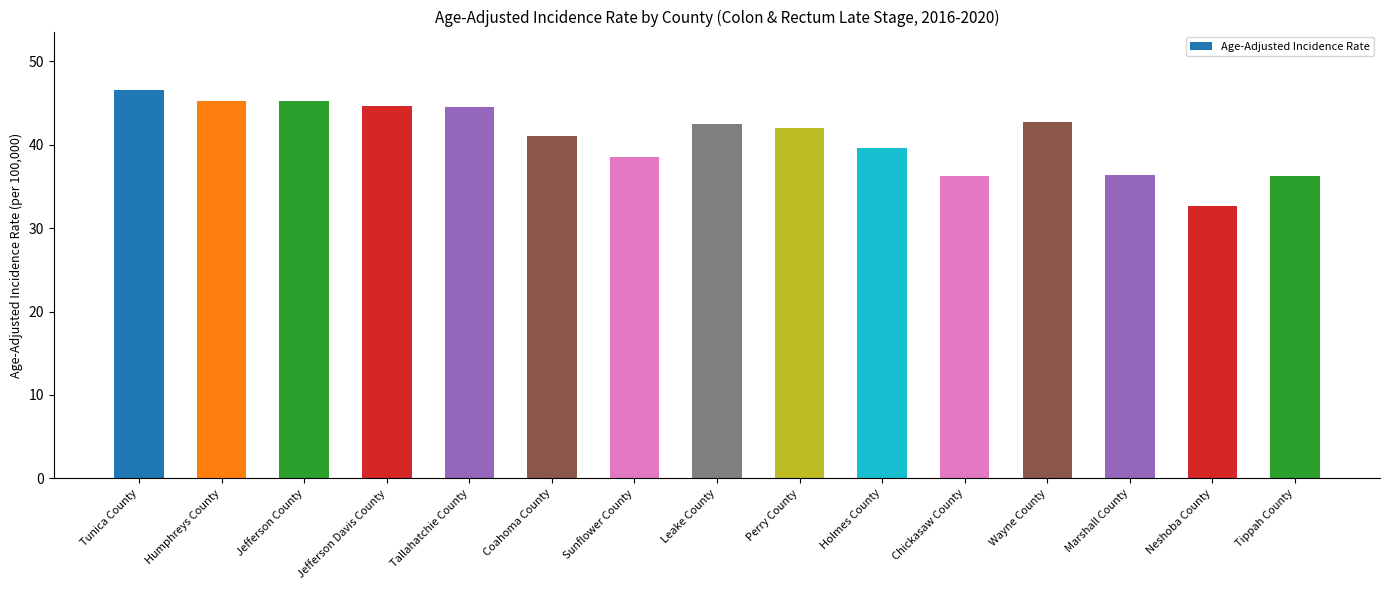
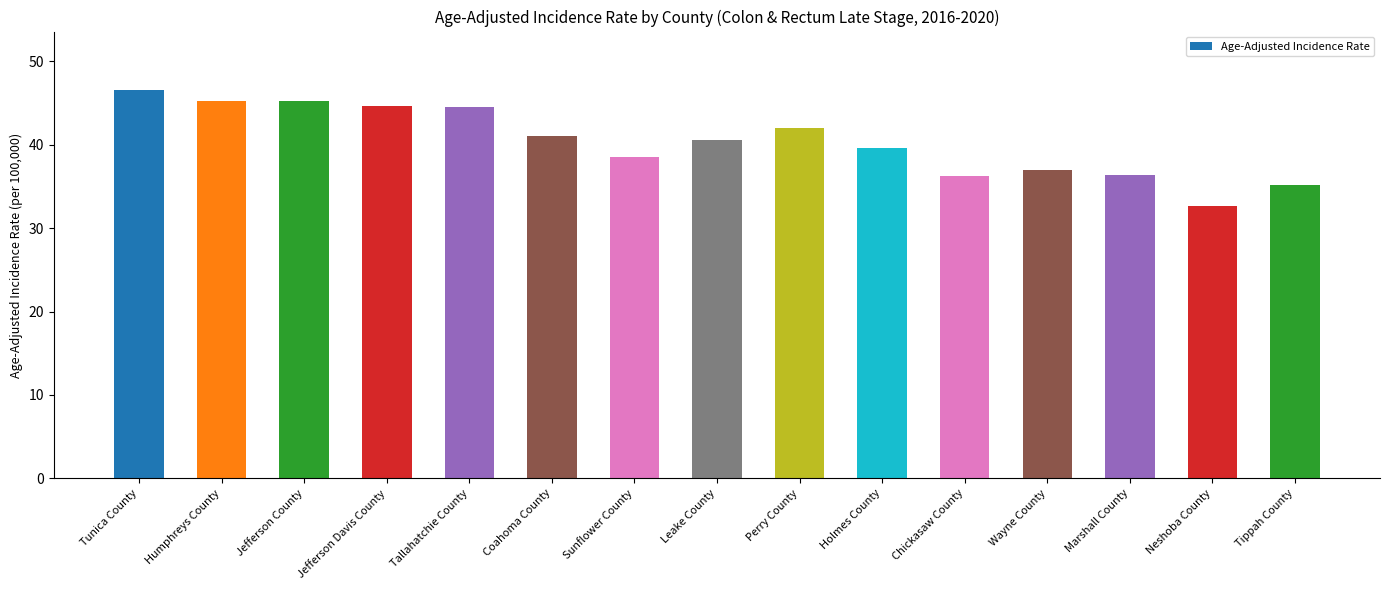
Leake County: 43 -> 41
Wayne County: 43 -> 37
Tippah County: 36 -> 35
